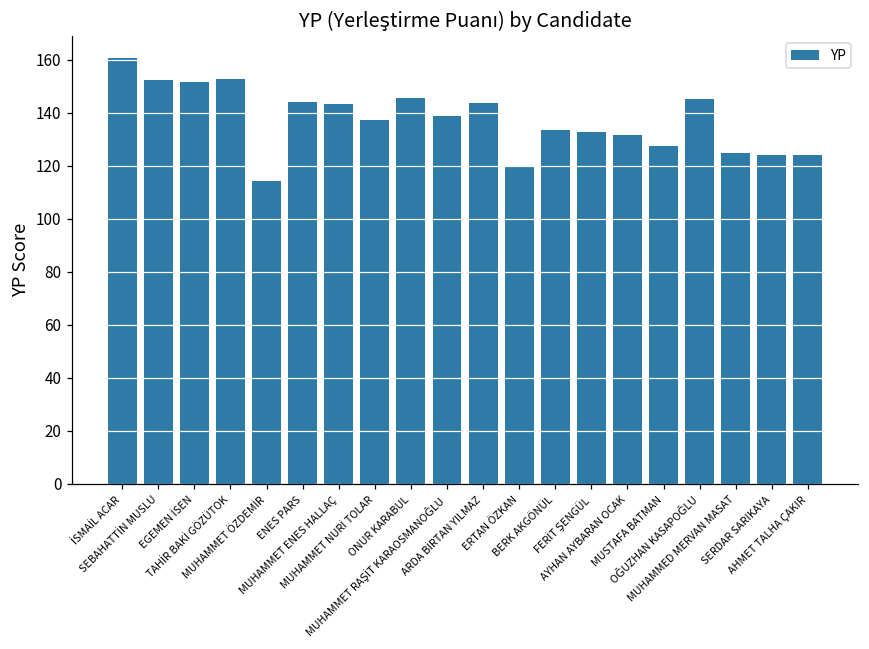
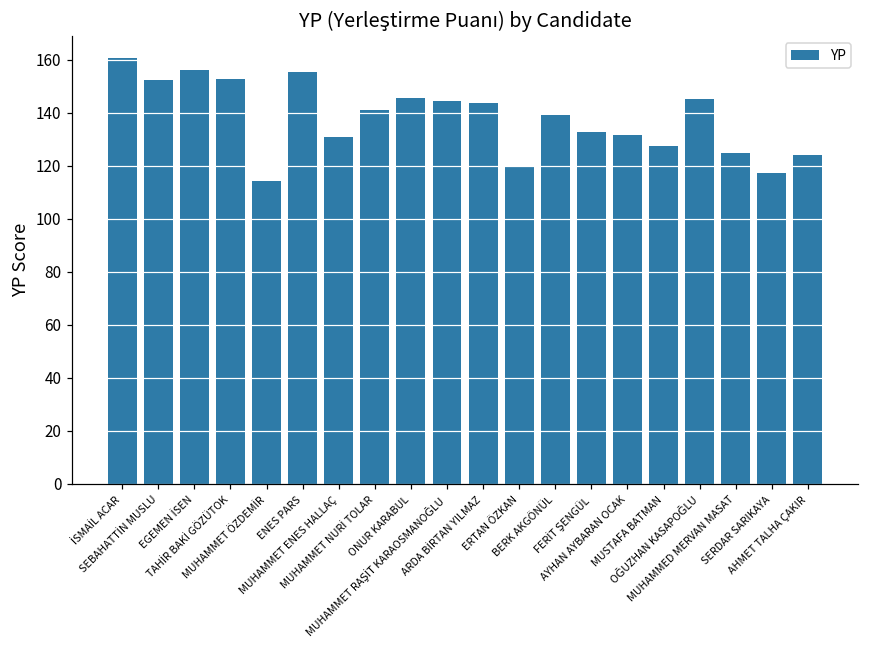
EGEMEN İSEN: 152 -> 156
ENES PARS: 144 -> 156
MUHAMMET ENES HALLAÇ: 144 -> 131
MUHAMMET NURİ TOLAR: 137 -> 141
MUHAMMET RAŞİT KARAOSMANOĞLU: 139 -> 144
BERK AKGÖNÜL: 134 -> 139
SERDAR SARIKAYA: 124 -> 117
